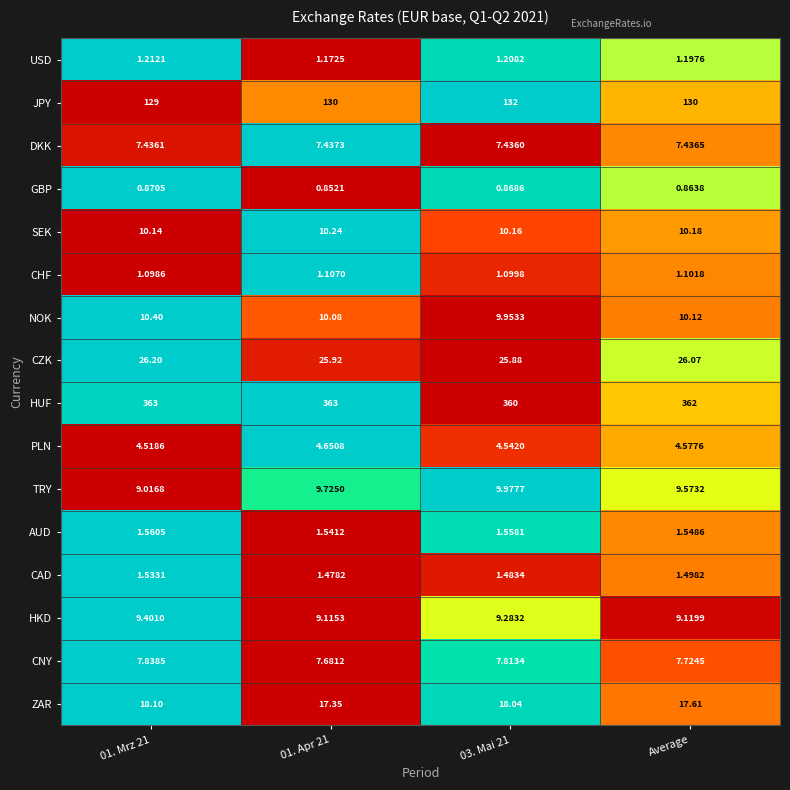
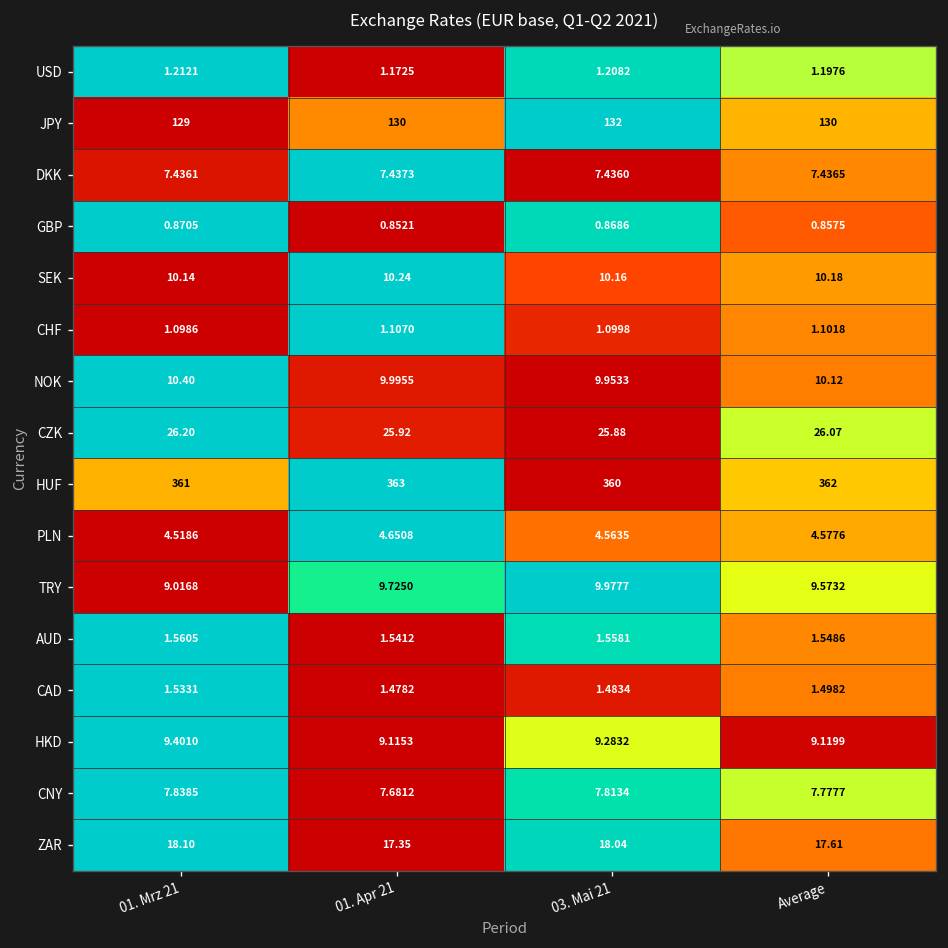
GBP, Average: 0.8638 -> 0.8575
NOK, 01. Apr 21: 10.08 -> 9.9955
HUF, 01. Mrz 21: 363 -> 361
PLN, 03. Mai 21: 4.5420 -> 4.5635
CNY, Average: 7.7245 -> 7.7777
